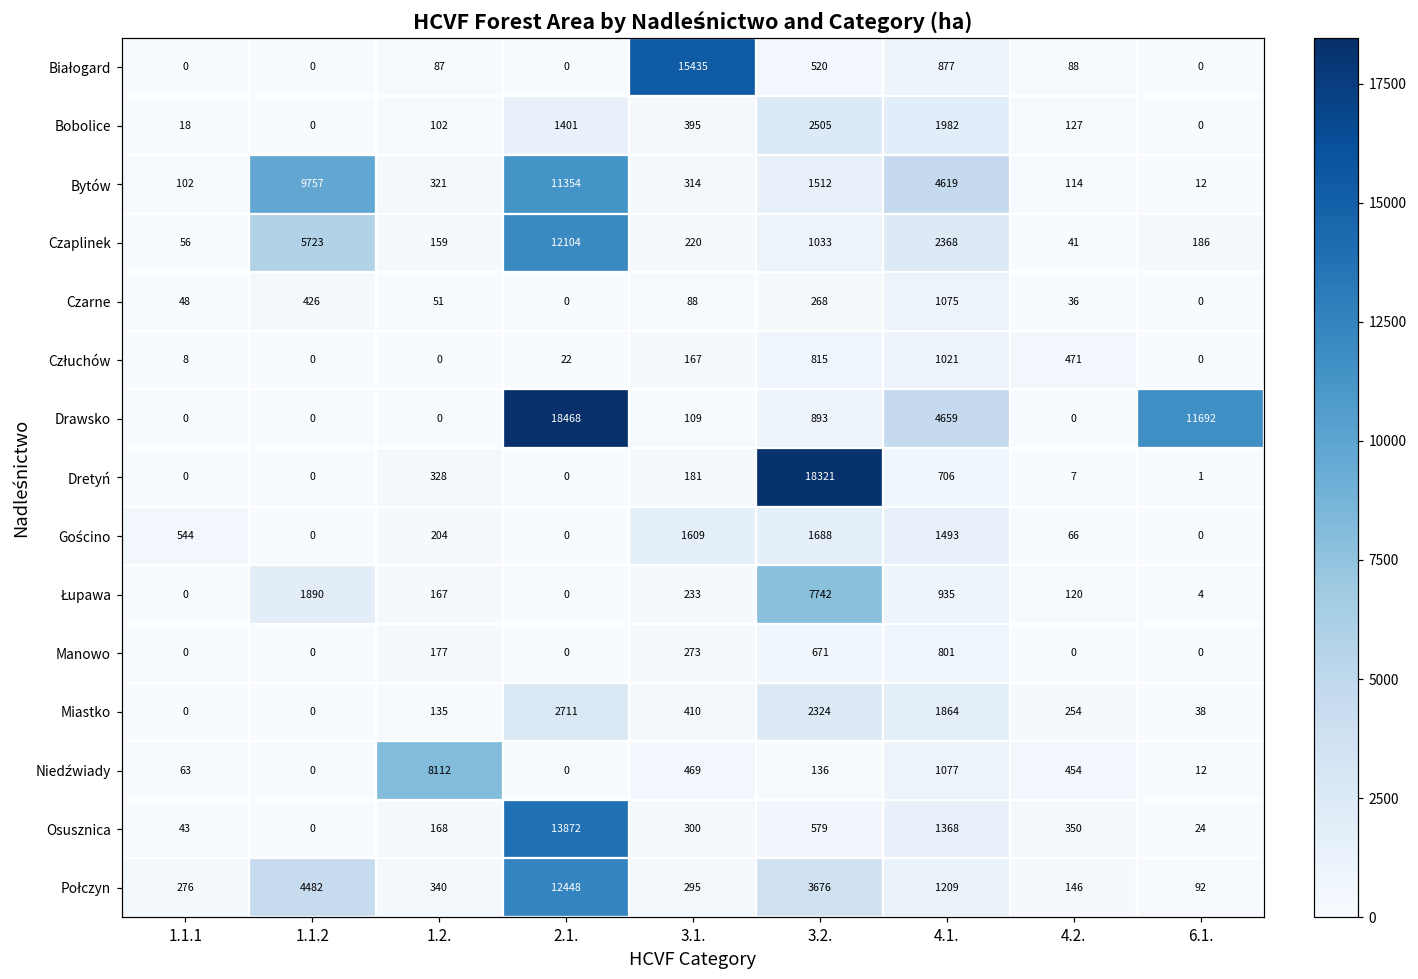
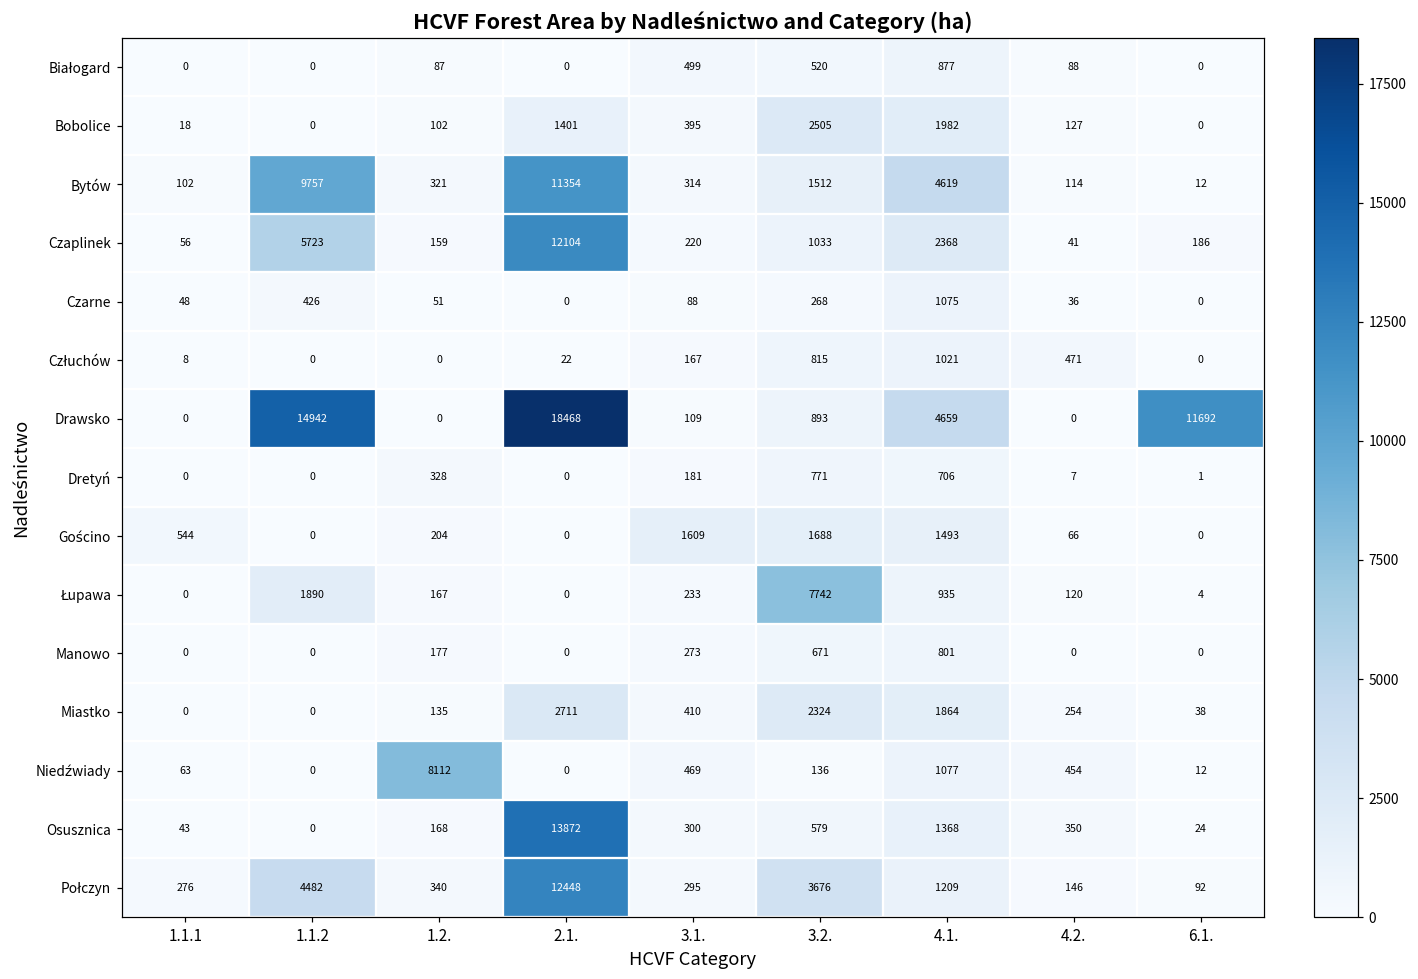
Białogard, 3.1.: 15435 -> 499
Drawsko, 1.1.2: 0 -> 14942
Dretyń, 3.2.: 18321 -> 771
